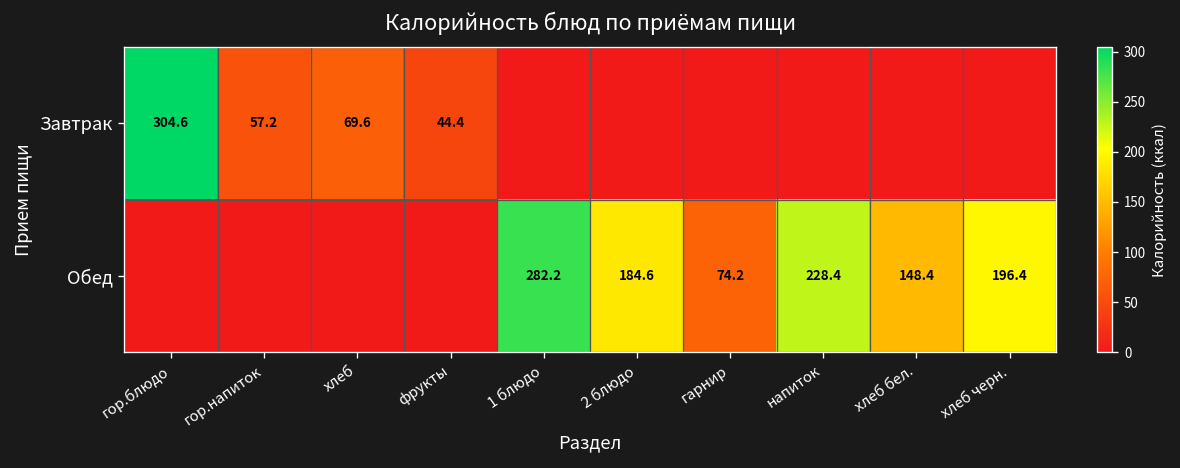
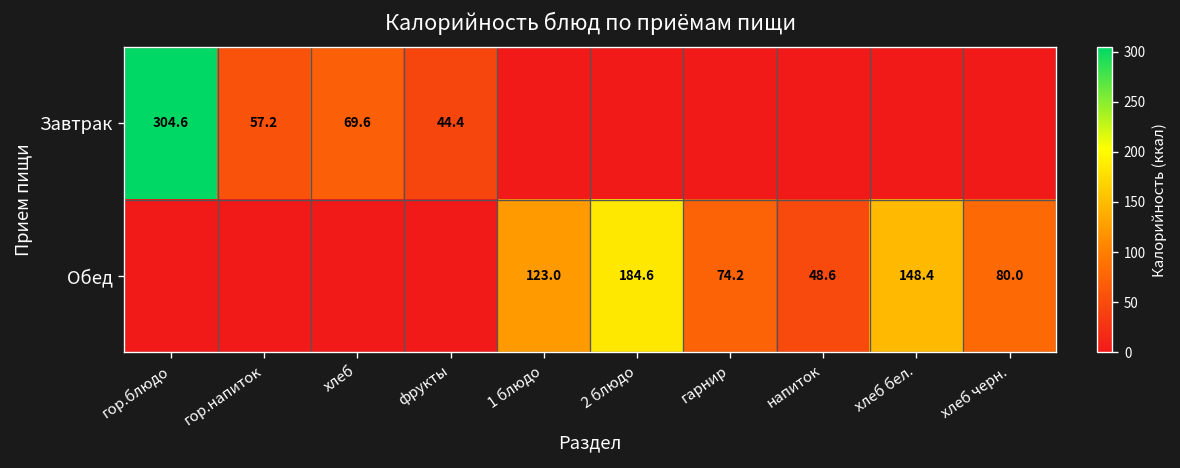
Обед, 1 блюдо: 282.2 -> 123.0
Обед, напиток: 228.4 -> 48.6
Обед, хлеб черн.: 196.4 -> 80.0
